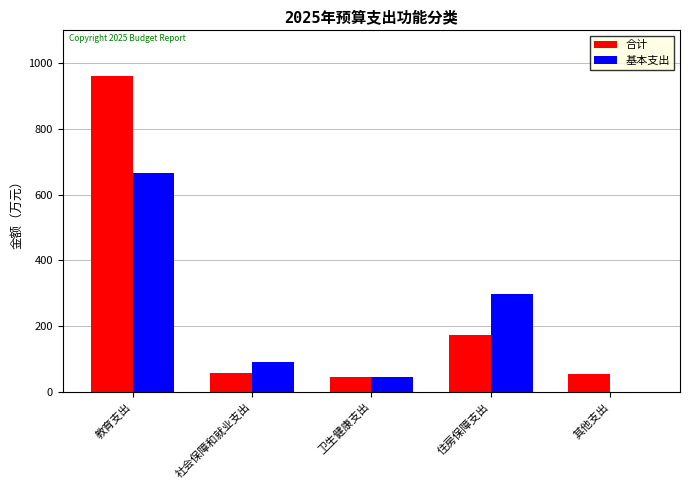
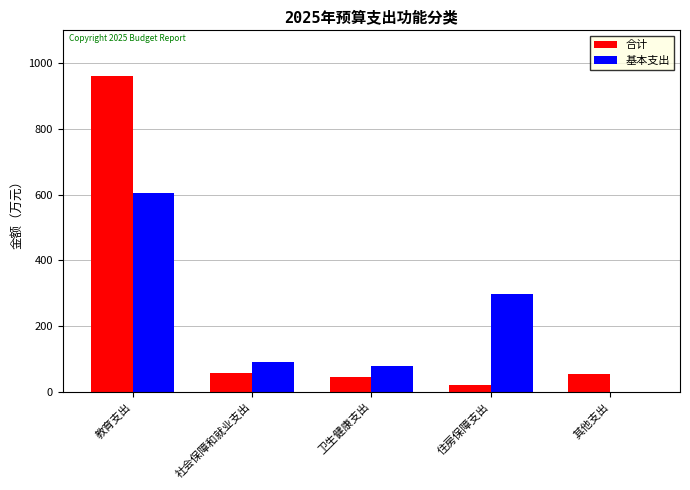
基本支出, 教育支出: 670 -> 600
基本支出, 卫生健康支出: 50 -> 80
合计, 住房保障支出: 170 -> 20
